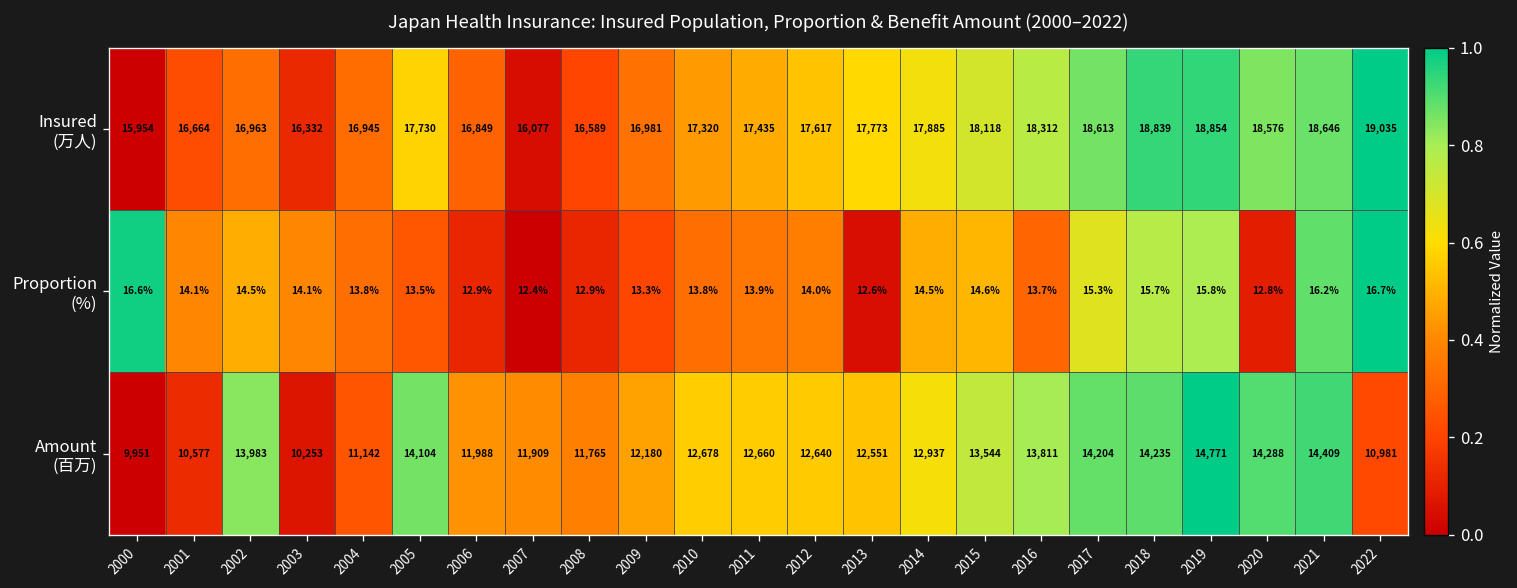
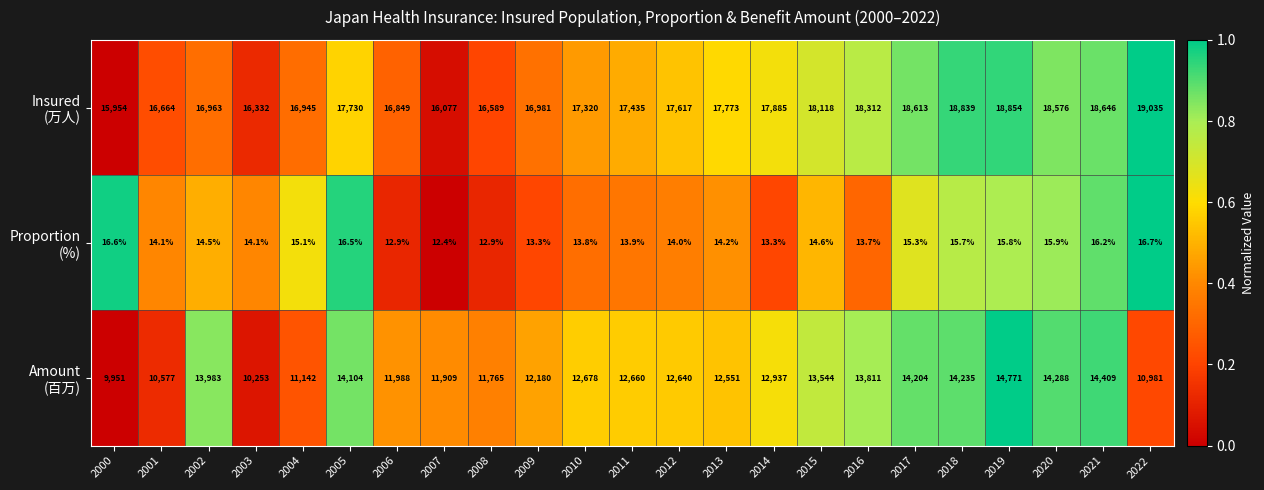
Proportion (%), 2004: 13.8% -> 15.1%
Proportion (%), 2005: 13.5% -> 16.5%
Proportion (%), 2013: 12.6% -> 14.2%
Proportion (%), 2014: 14.5% -> 13.3%
Proportion (%), 2020: 12.8% -> 15.9%
